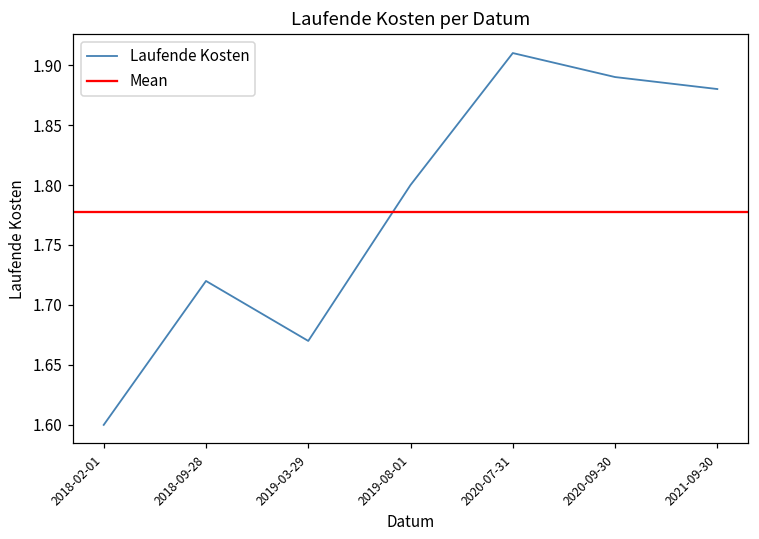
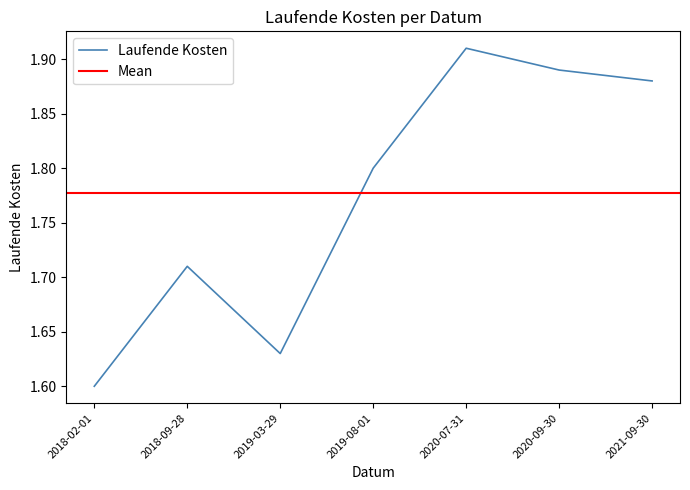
2018-09-28: 1.72 -> 1.71
2019-03-29: 1.67 -> 1.63
